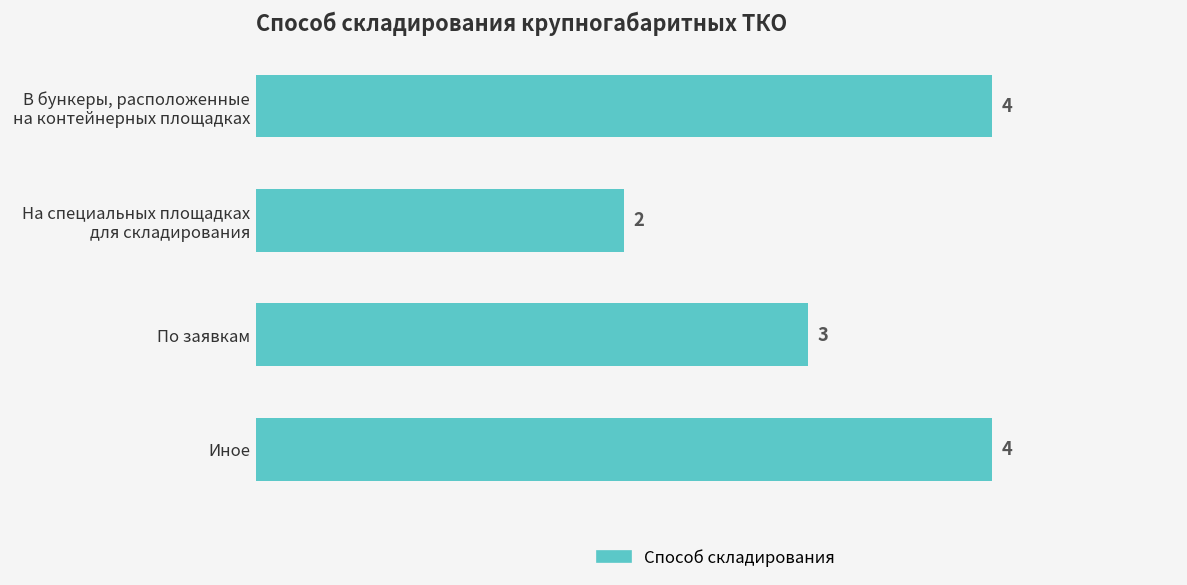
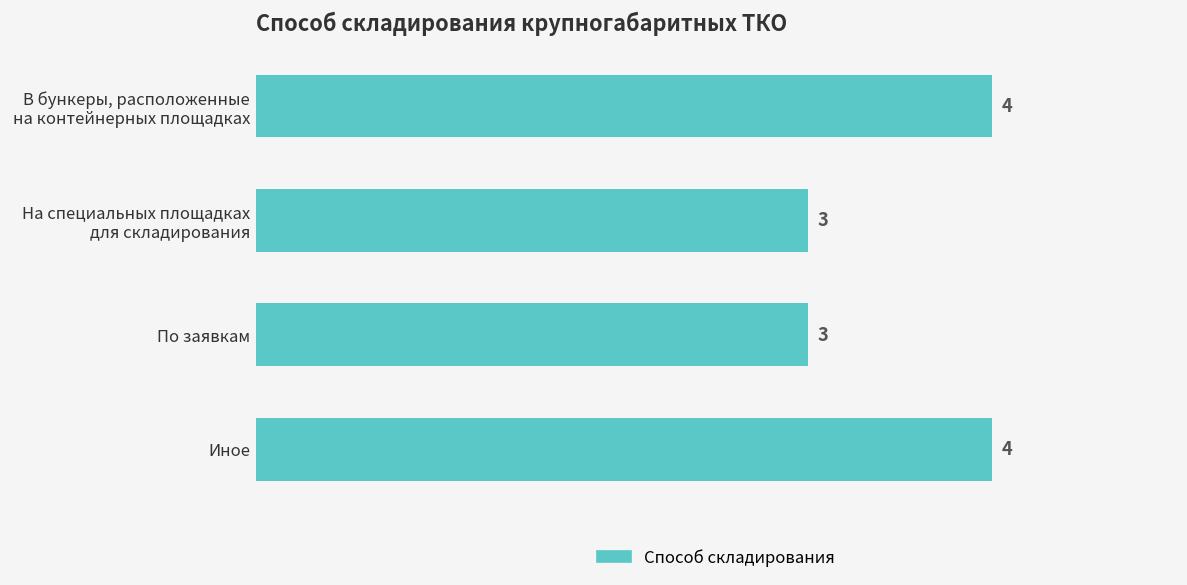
На специальных площадках для складирования: 2 -> 3
